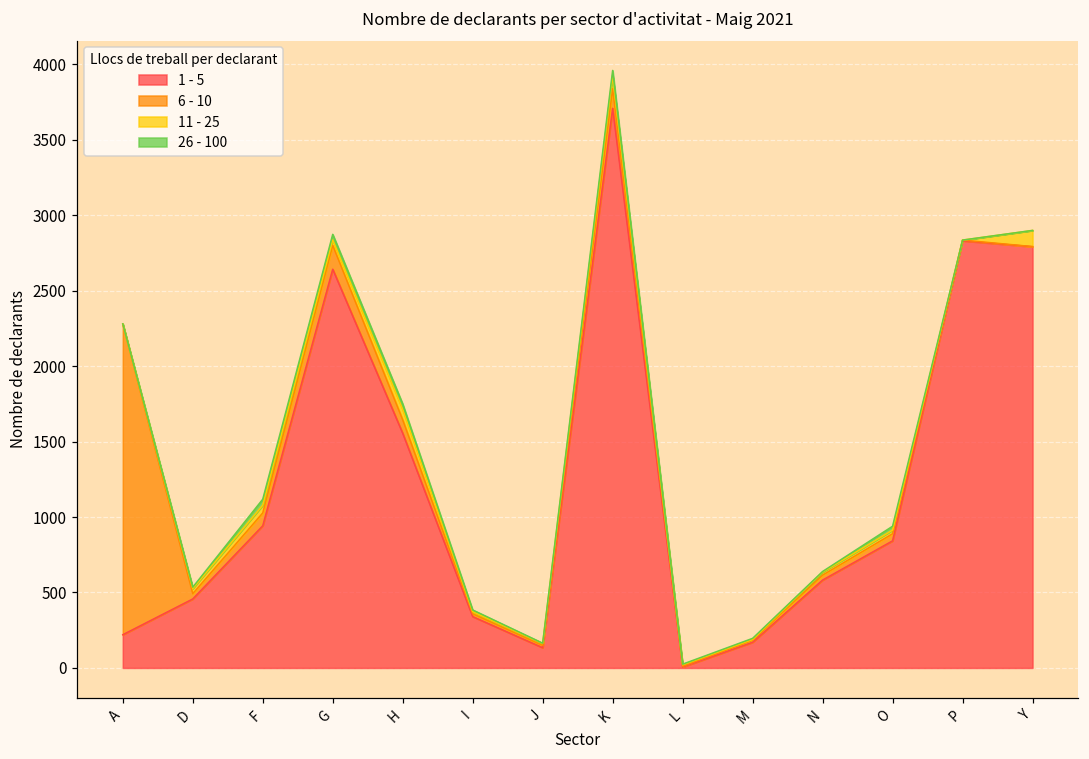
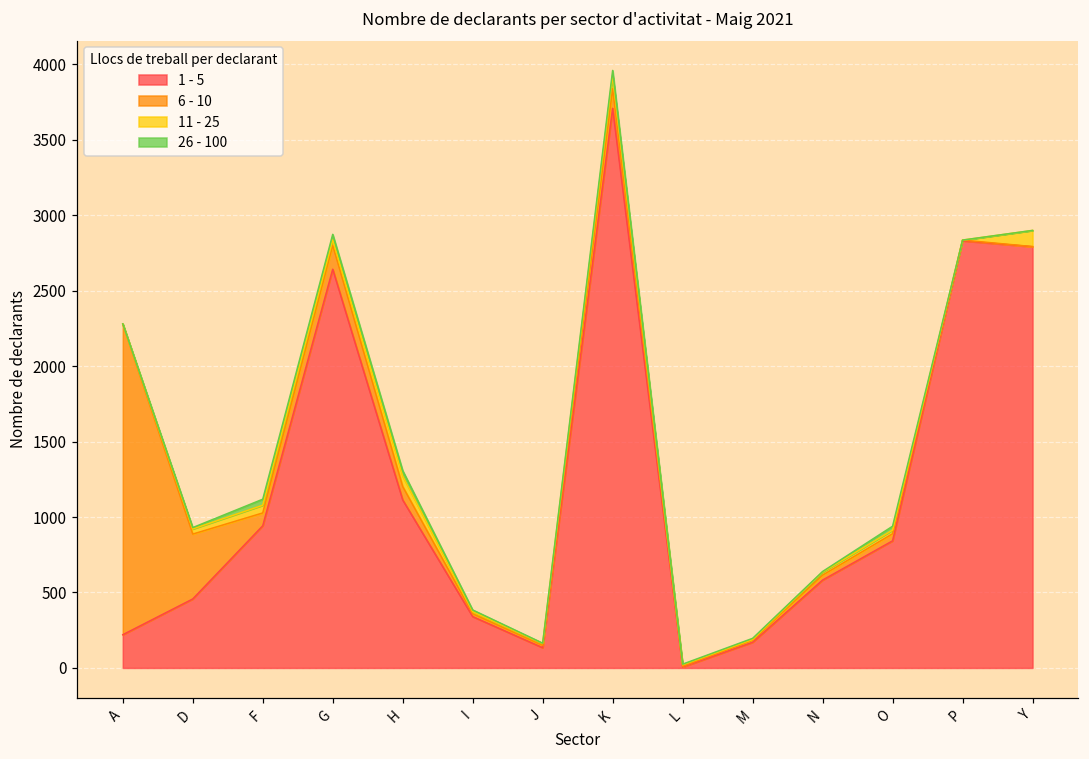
6 - 10, D: 40 -> 430
1 - 5, H: 1560 -> 1110
